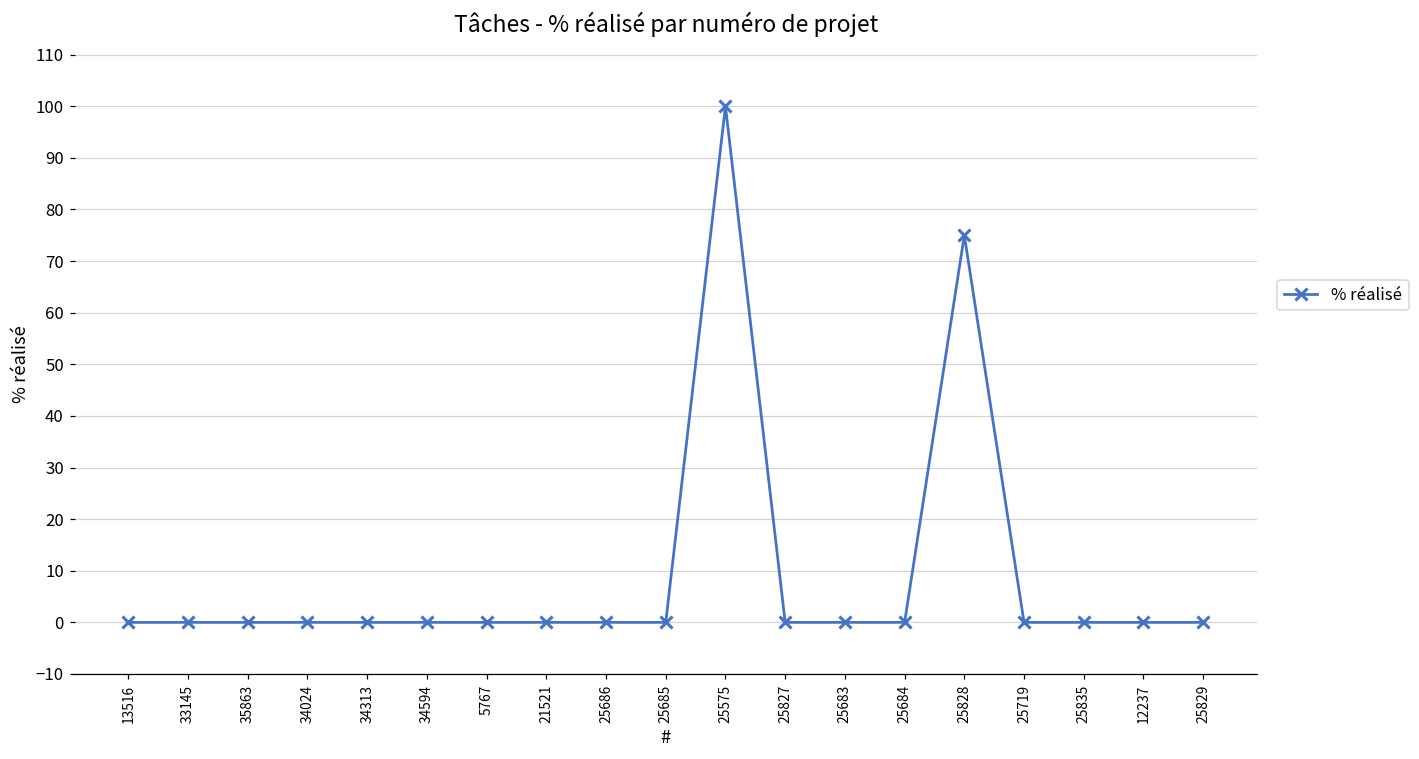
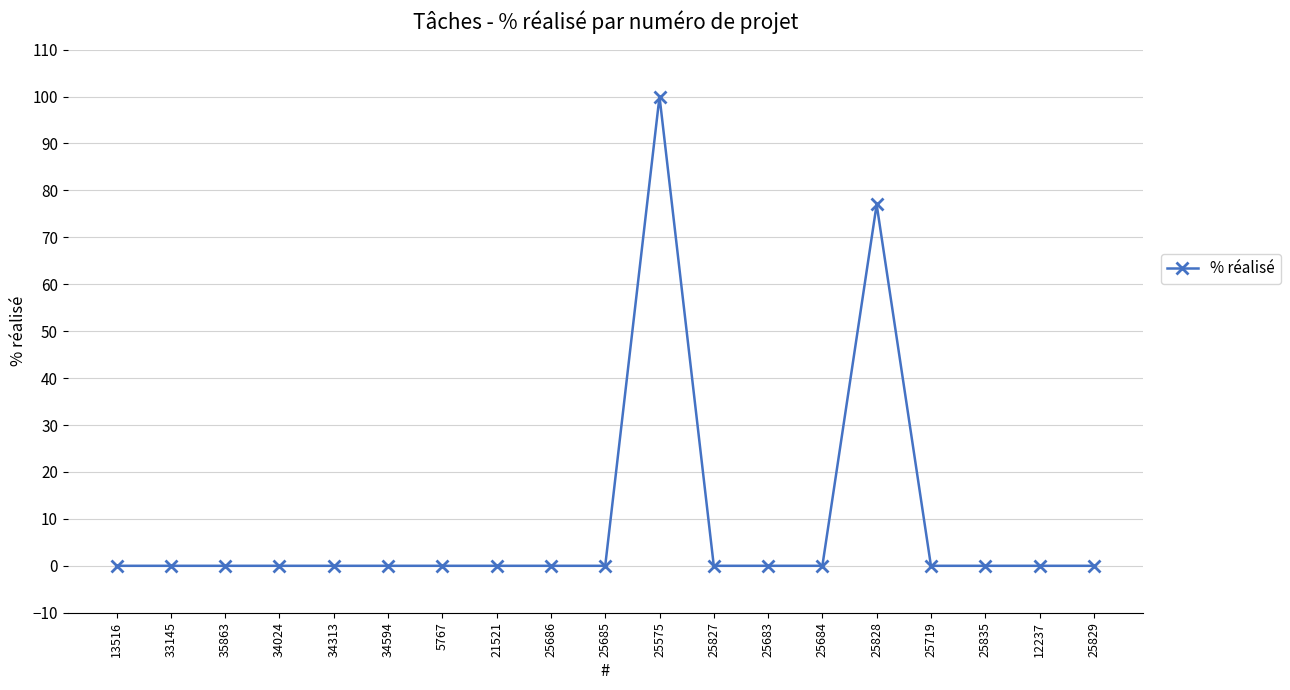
25828: 75 -> 77
